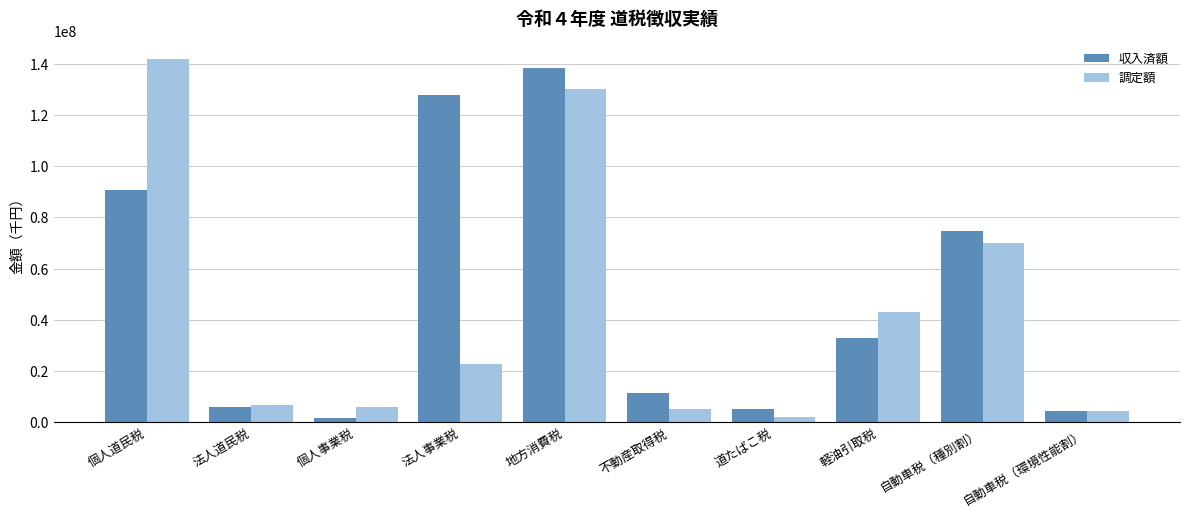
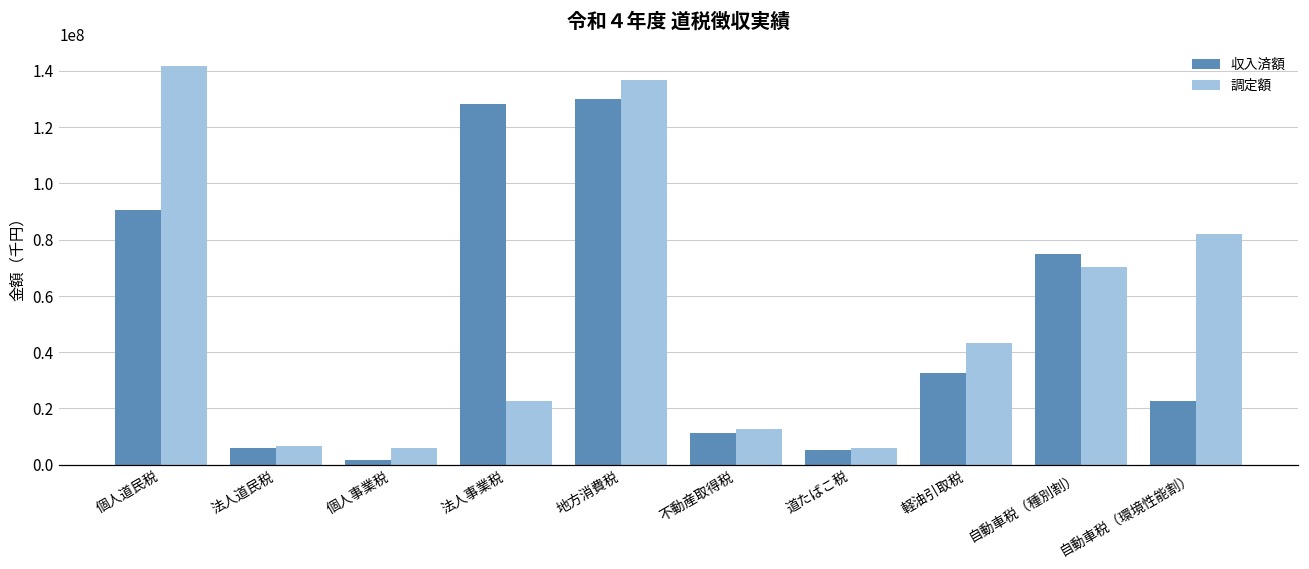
収入済額, 地方消費税: 138000000 -> 130000000
調定額, 地方消費税: 130000000 -> 137000000
調定額, 不動産取得税: 5000000 -> 13000000
調定額, 道たばこ税: 2000000 -> 6000000
収入済額, 自動車税（環境性能割）: 4000000 -> 22000000
調定額, 自動車税（環境性能割）: 4000000 -> 82000000
